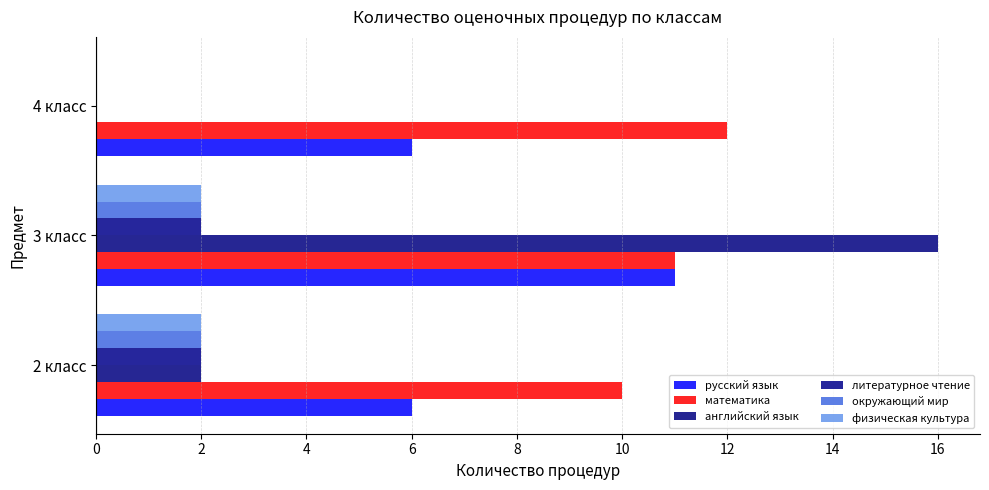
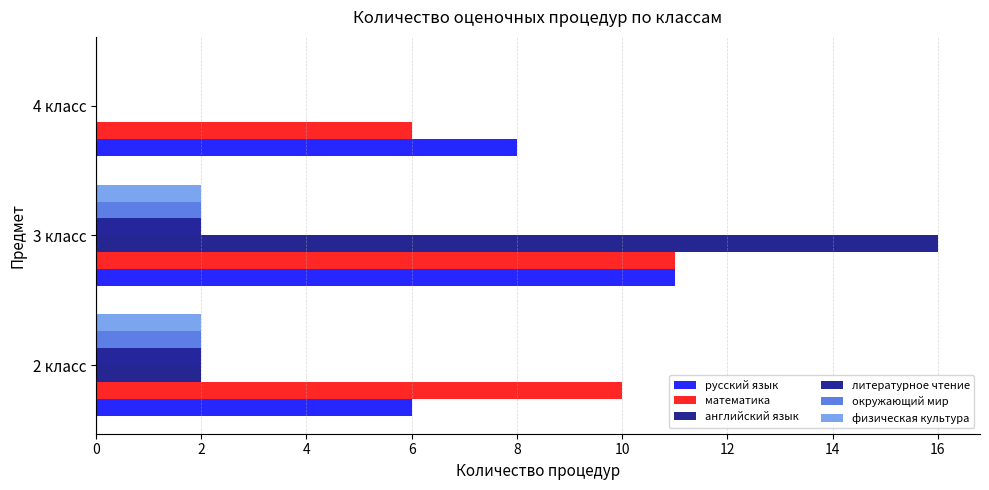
математика, 4 класс: 12 -> 6
русский язык, 4 класс: 6 -> 8
